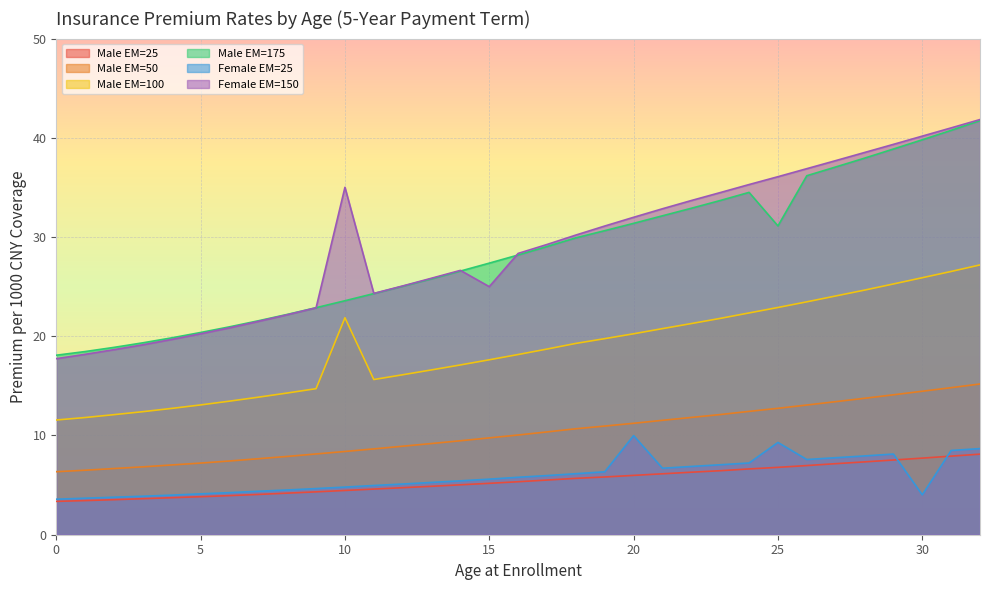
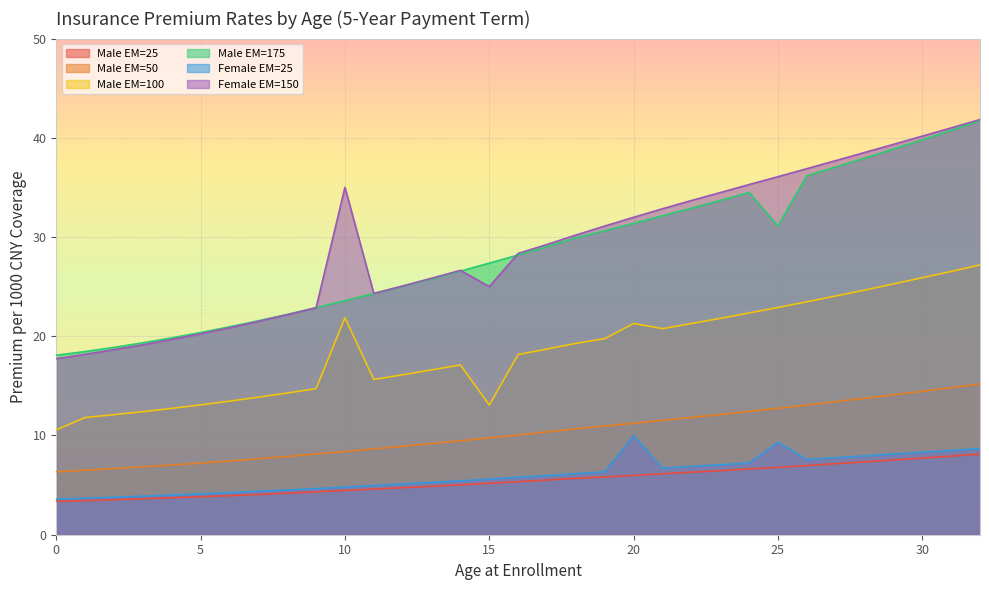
Male EM=100, 0: 12 -> 11
Male EM=100, 15: 18 -> 13
Male EM=100, 20: 20 -> 21
Female EM=25, 30: 4 -> 8
